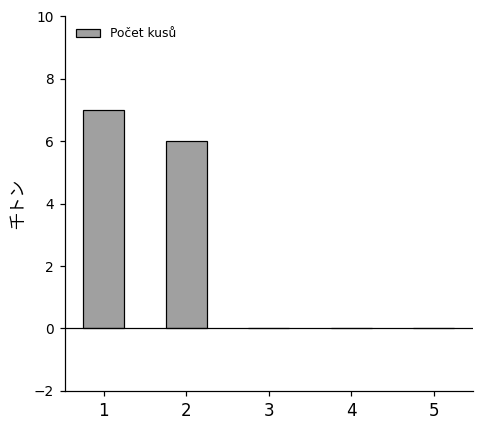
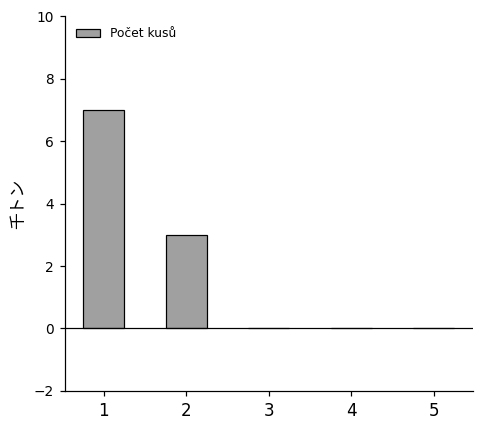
2: 6 -> 3
